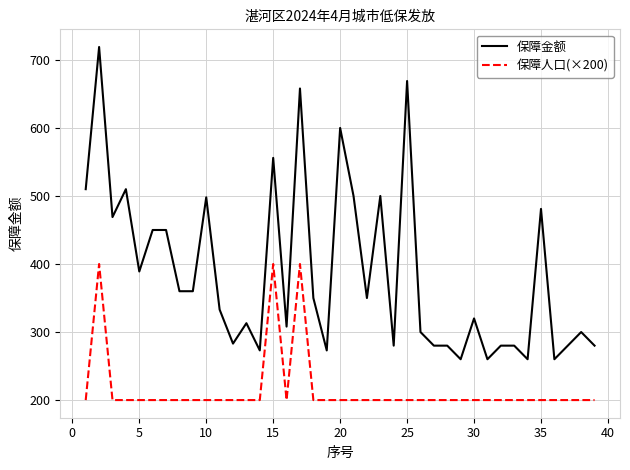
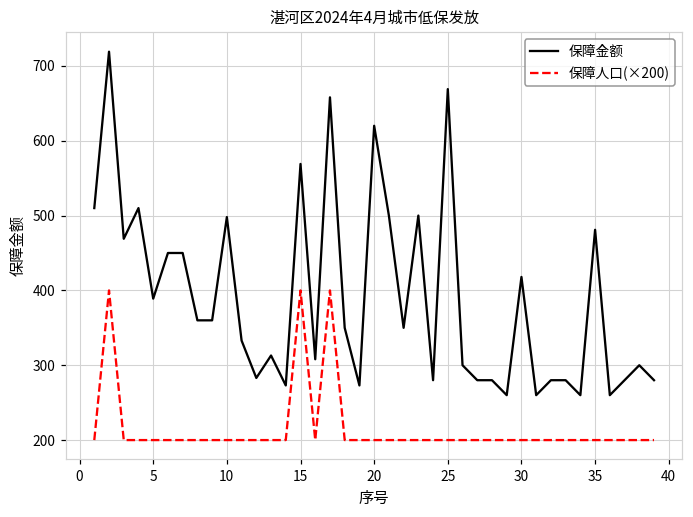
保障金额, 15: 560 -> 570
保障金额, 20: 600 -> 620
保障金额, 30: 320 -> 420
